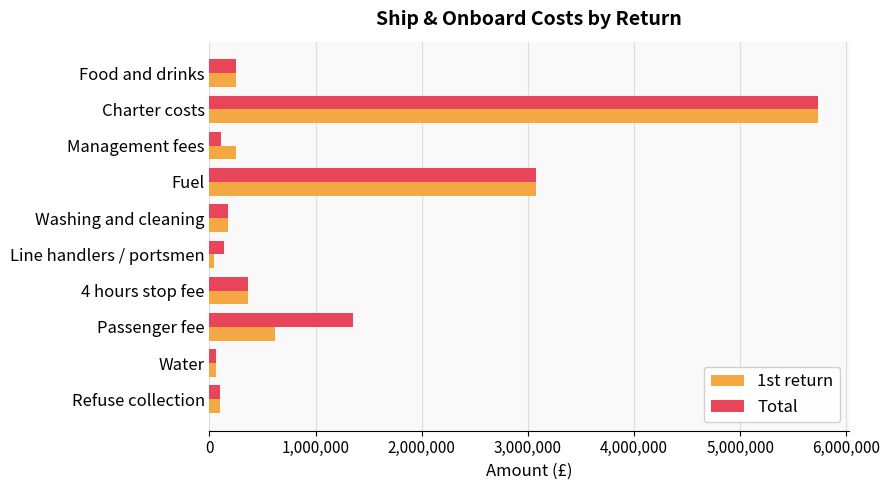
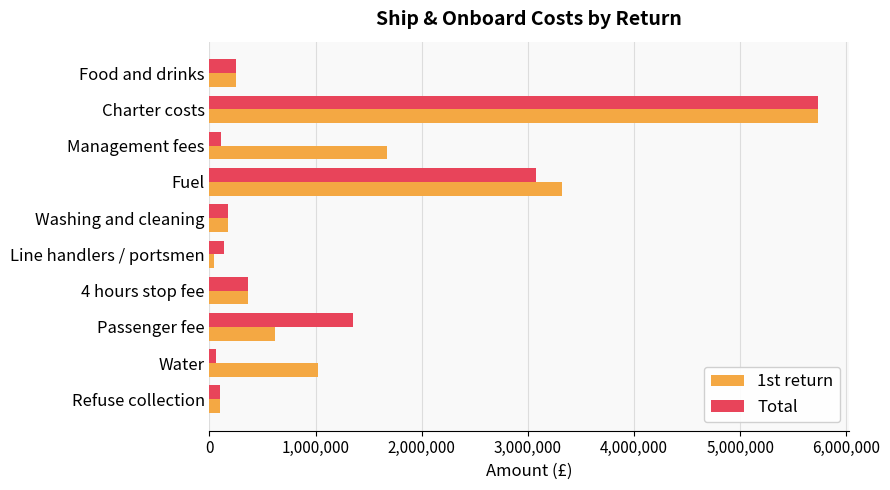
1st return, Management fees: 250,000 -> 1,680,000
1st return, Fuel: 3,080,000 -> 3,320,000
1st return, Water: 60,000 -> 1,020,000
